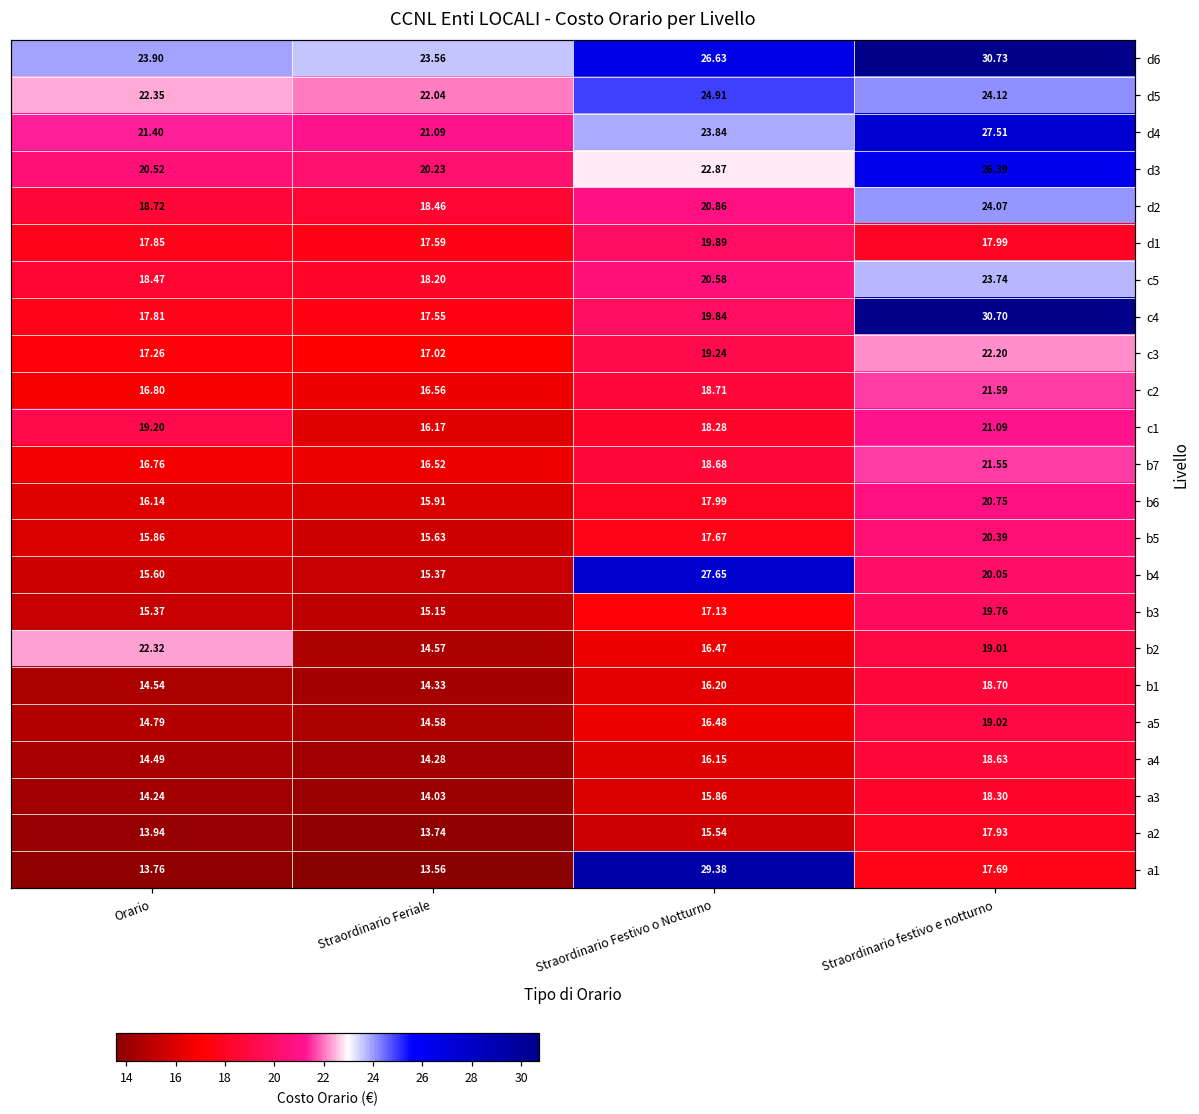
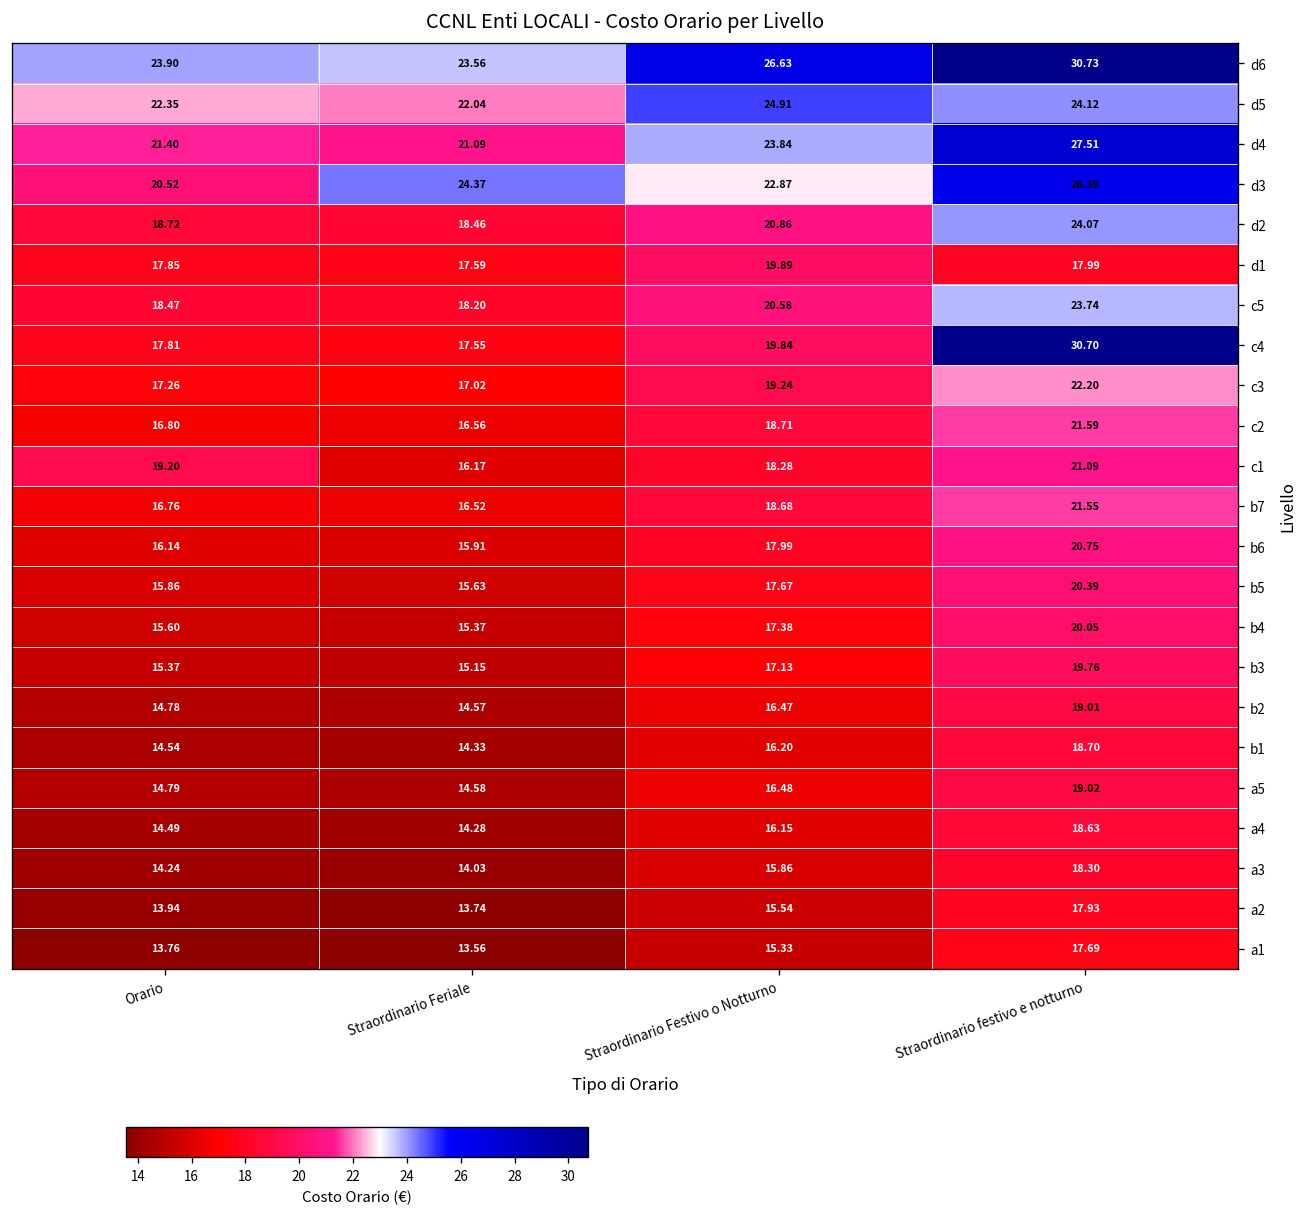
d3, Straordinario Feriale: 20.23 -> 24.37
b4, Straordinario Festivo o Notturno: 27.65 -> 17.38
b2, Orario: 22.32 -> 14.78
a1, Straordinario Festivo o Notturno: 29.38 -> 15.33
